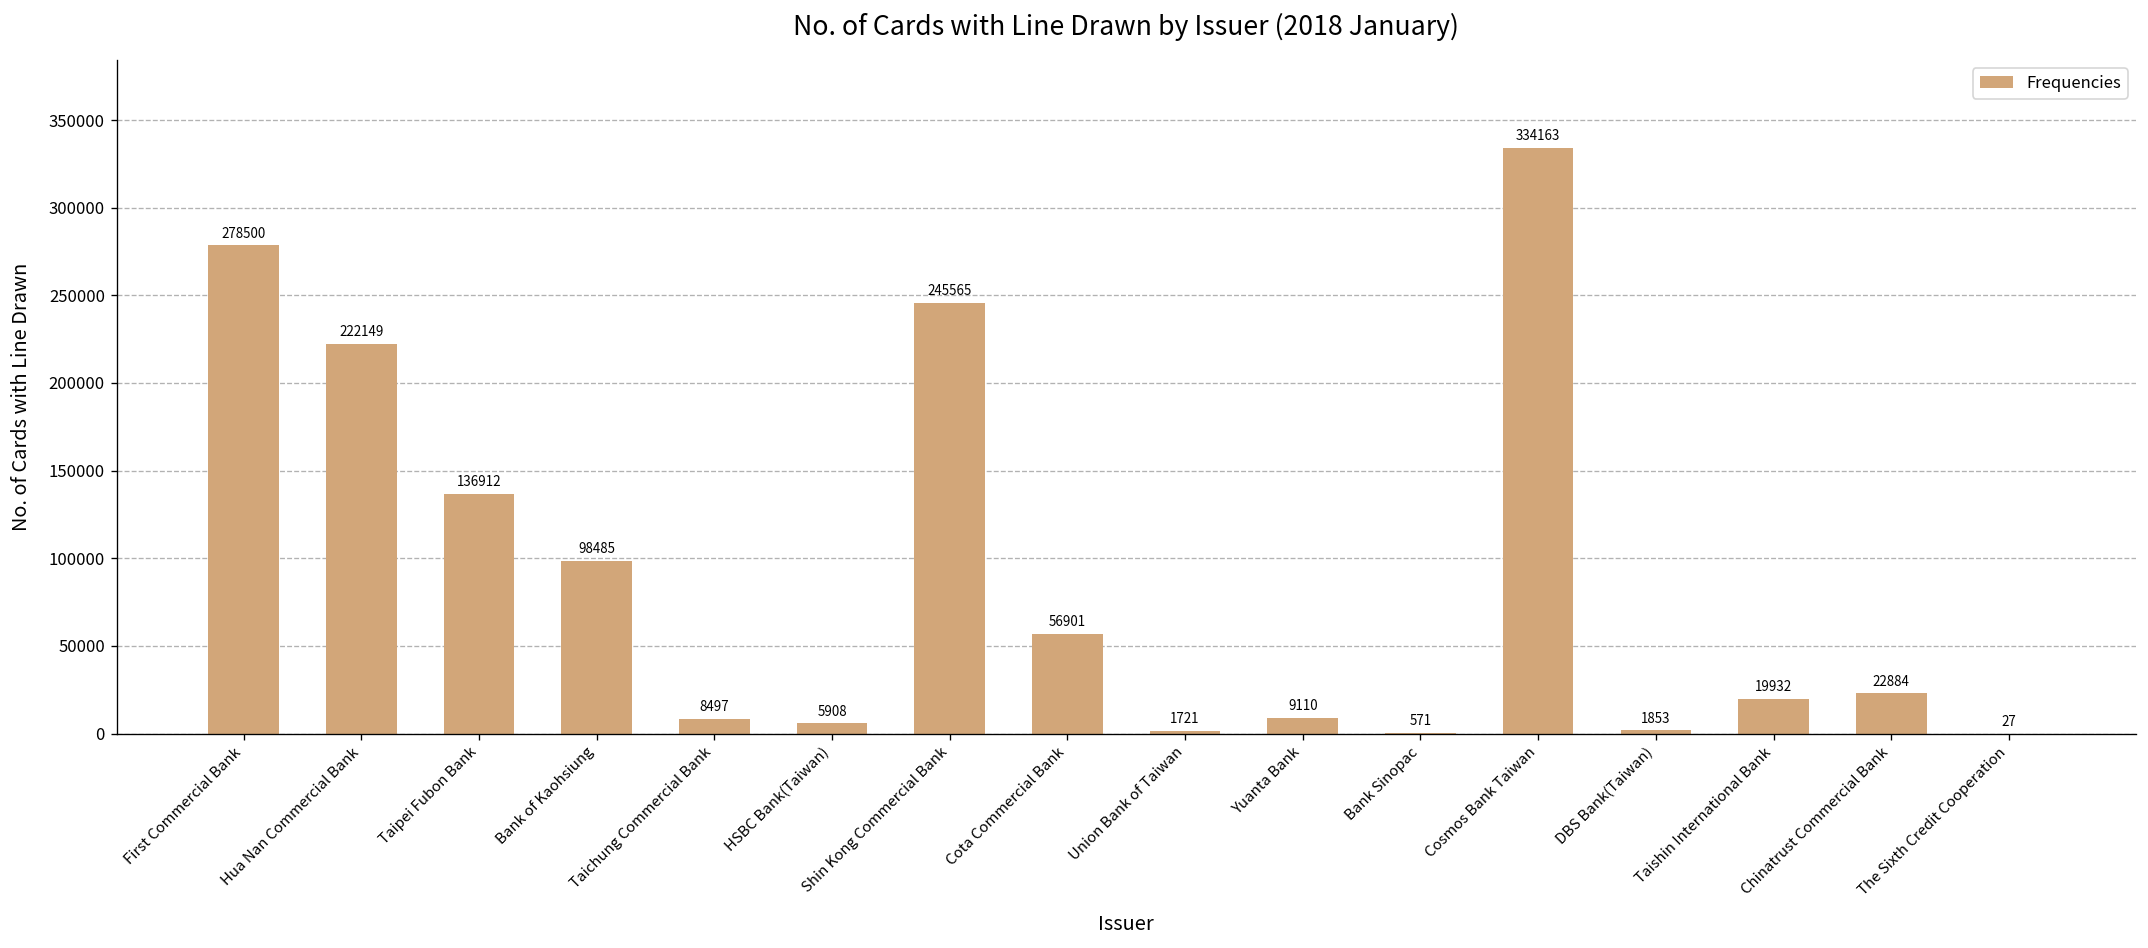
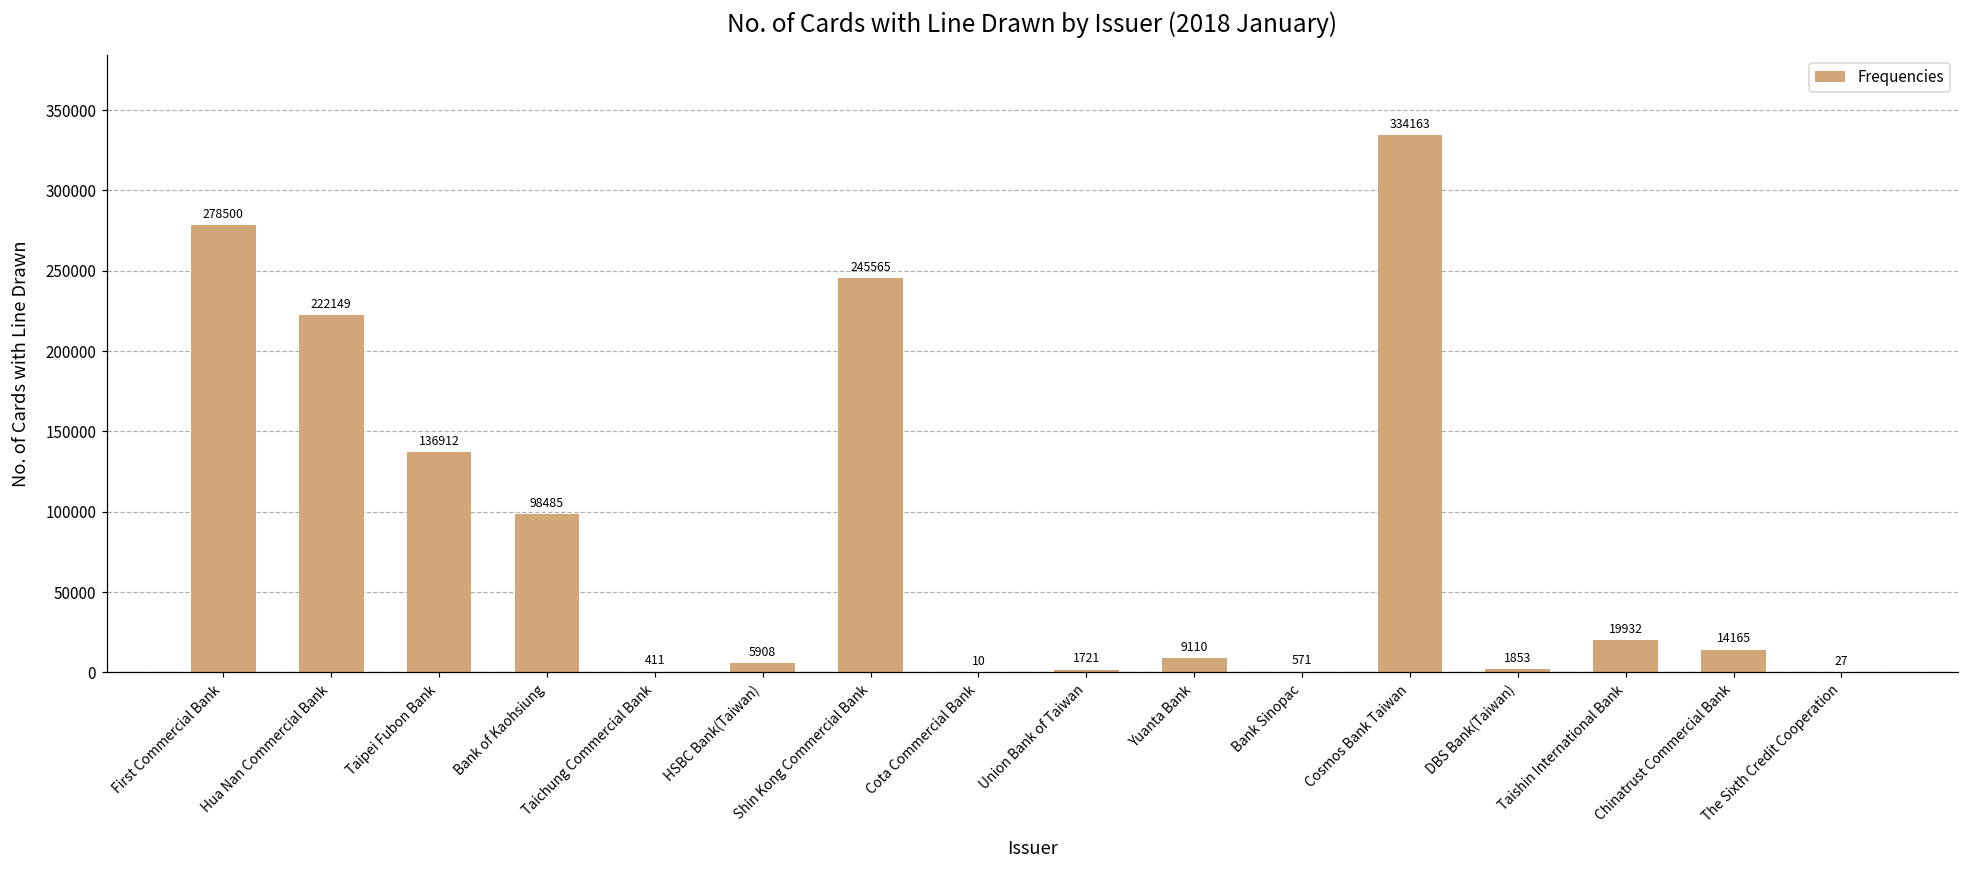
Taichung Commercial Bank: 8497 -> 411
Cota Commercial Bank: 56901 -> 10
Chinatrust Commercial Bank: 22884 -> 14165
